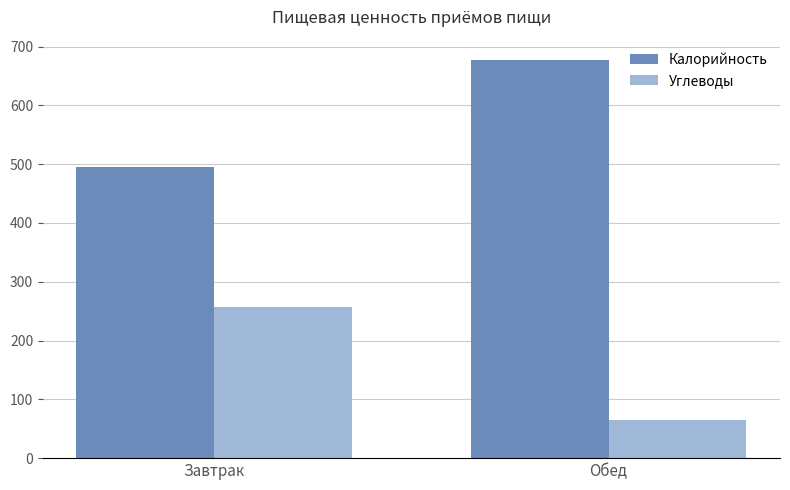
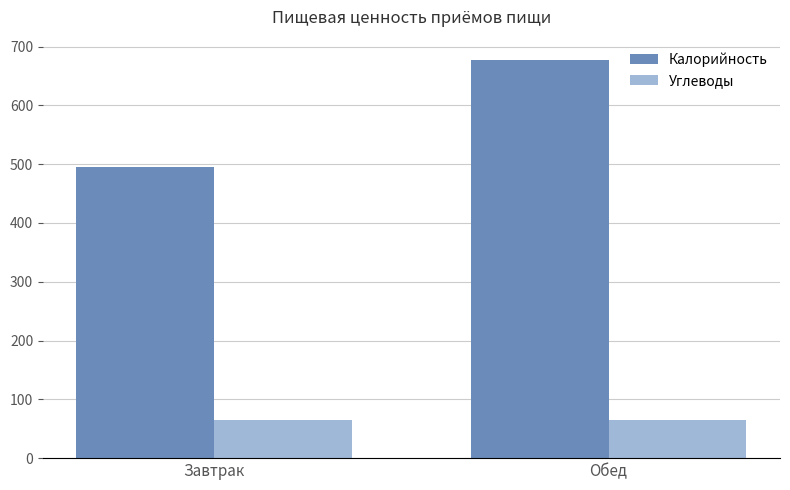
Углеводы, Завтрак: 260 -> 60
